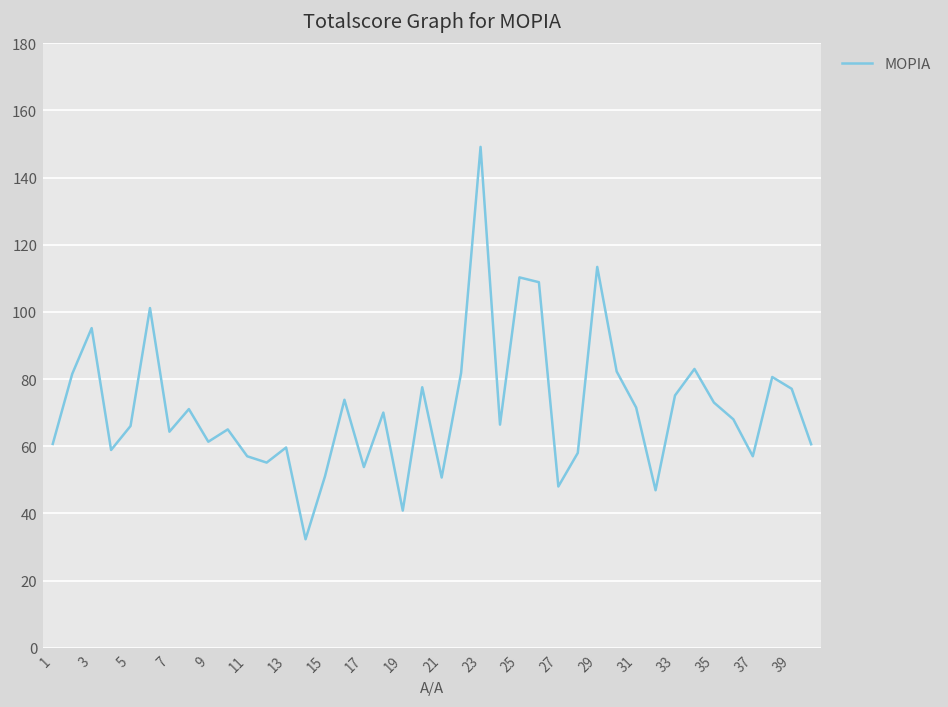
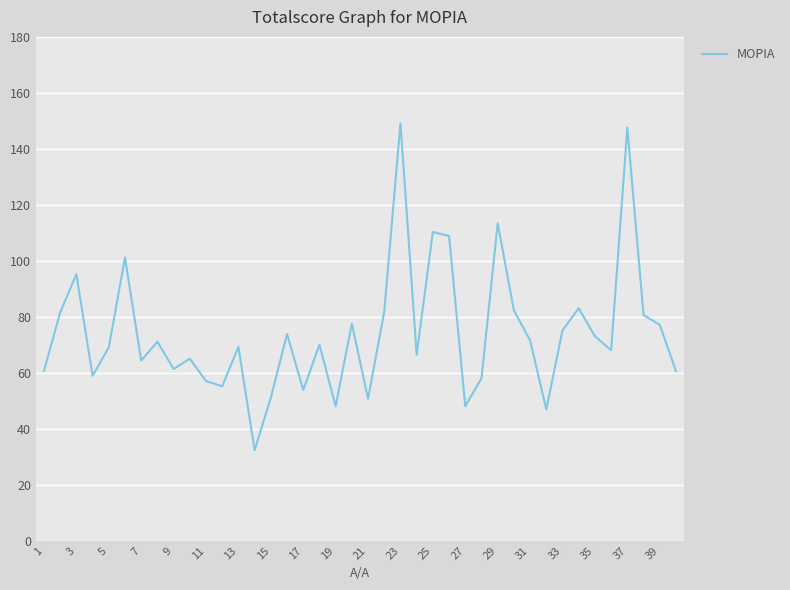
5: 66 -> 69
13: 60 -> 69
19: 41 -> 48
37: 57 -> 148
